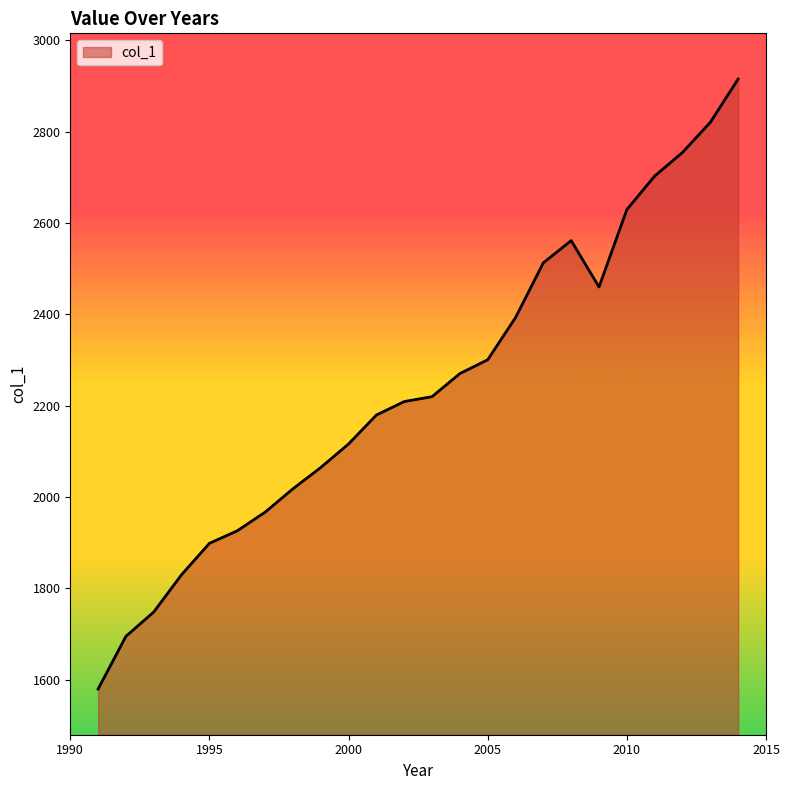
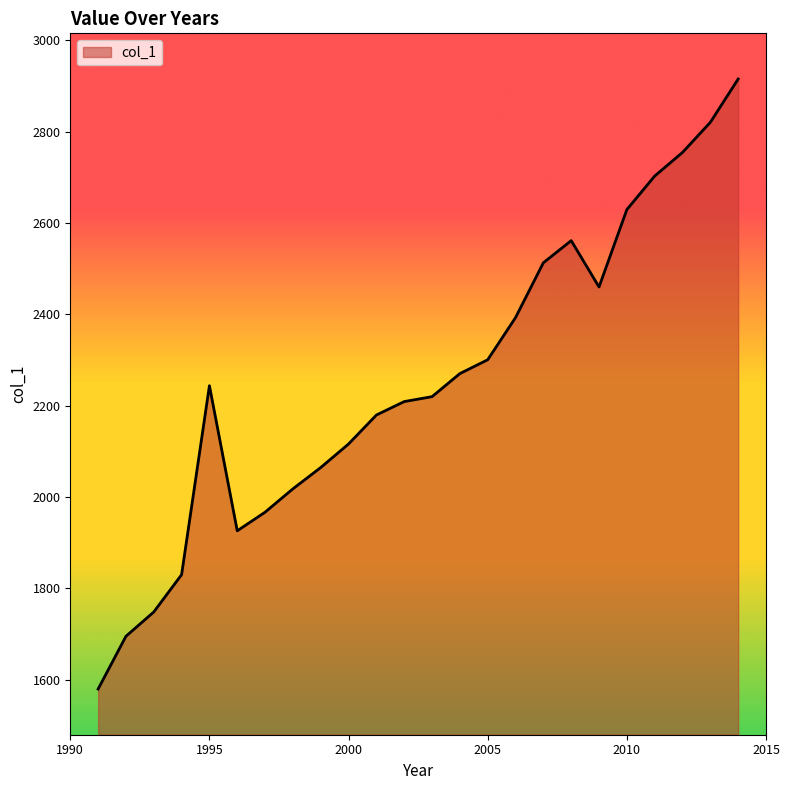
1995: 1900 -> 2240
